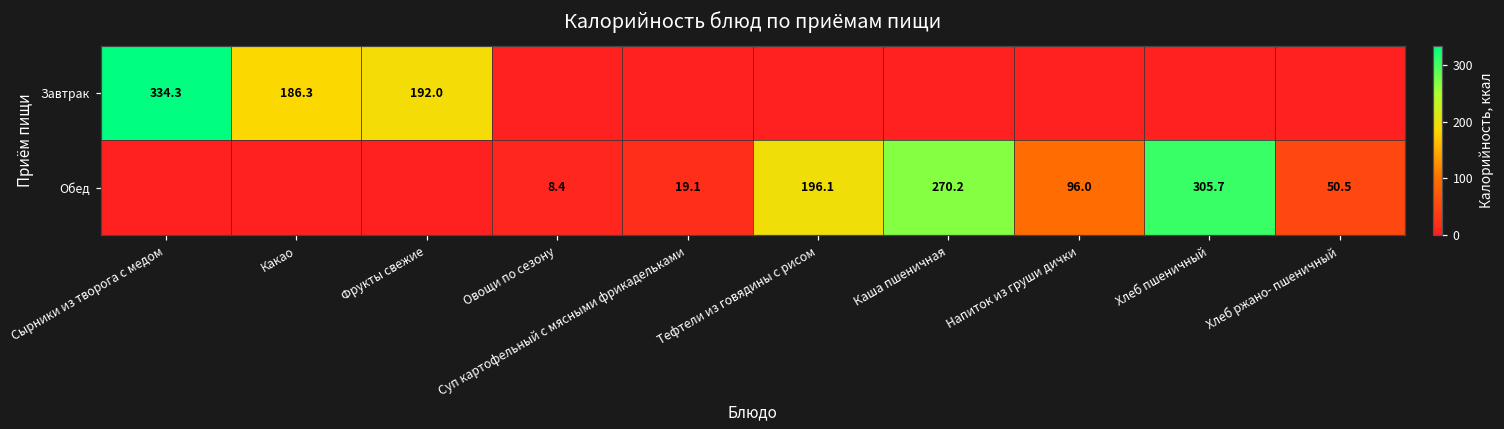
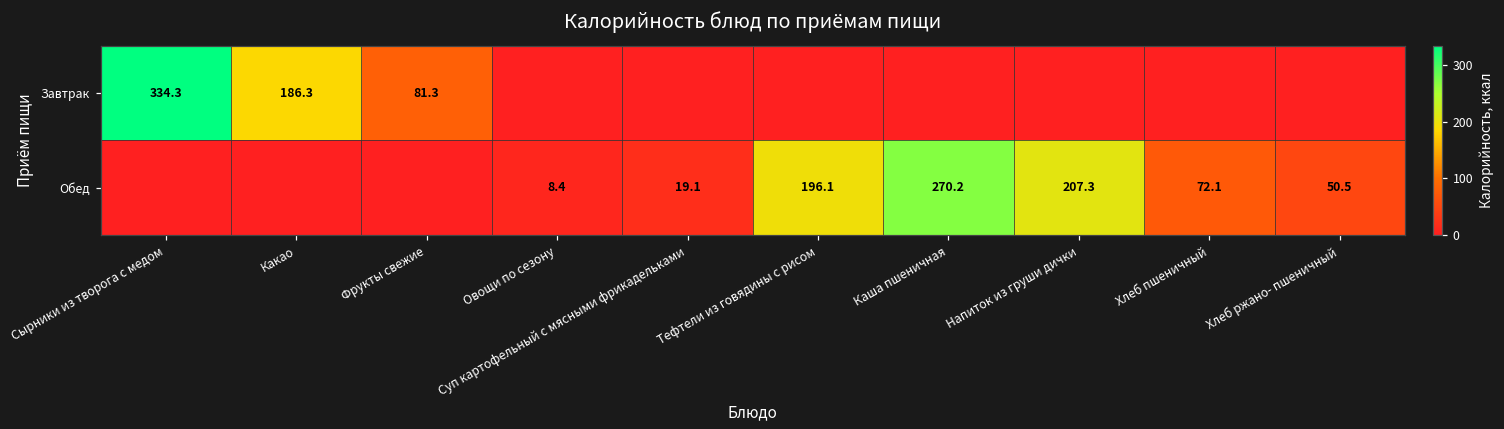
Завтрак, Фрукты свежие: 192.0 -> 81.3
Обед, Напиток из груши дички: 96.0 -> 207.3
Обед, Хлеб пшеничный: 305.7 -> 72.1
